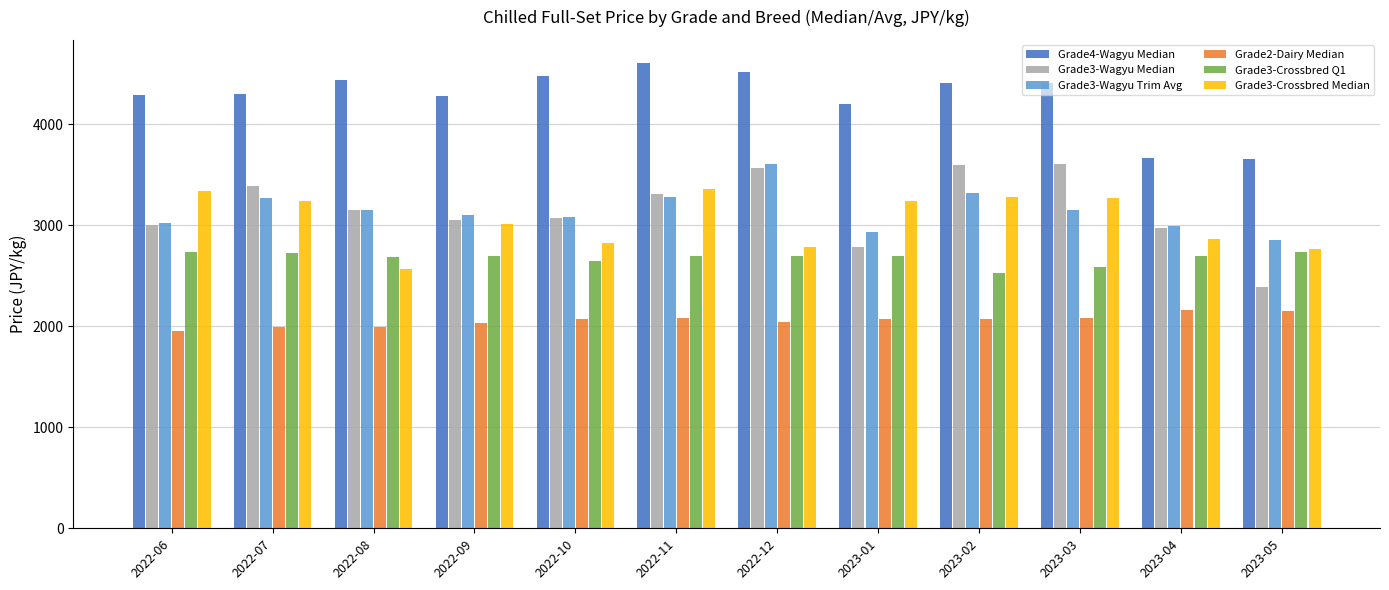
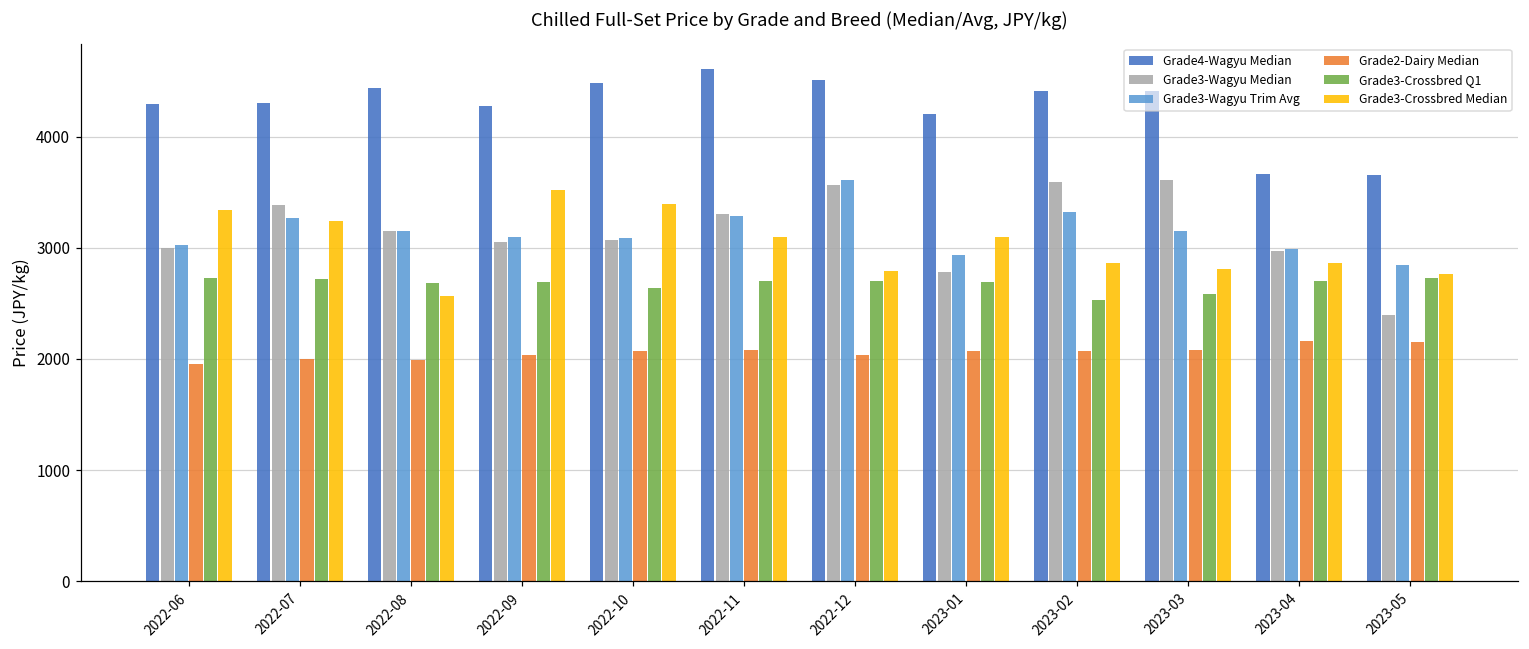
Grade3-Crossbred Median, 2022-09: 3020 -> 3520
Grade3-Crossbred Median, 2022-10: 2820 -> 3400
Grade3-Crossbred Median, 2022-11: 3360 -> 3100
Grade3-Crossbred Median, 2023-01: 3240 -> 3100
Grade3-Crossbred Median, 2023-02: 3280 -> 2860
Grade3-Crossbred Median, 2023-03: 3270 -> 2810
